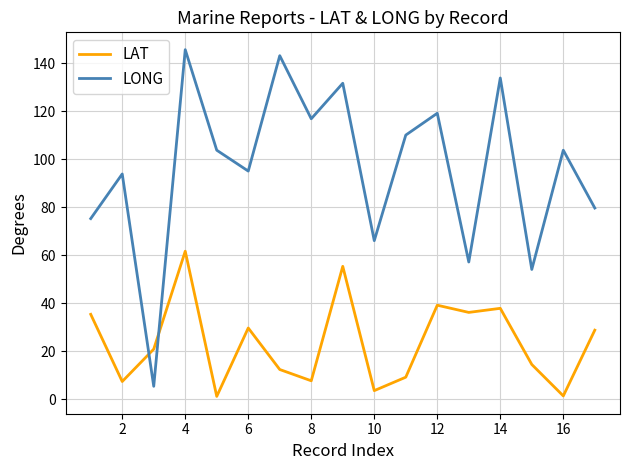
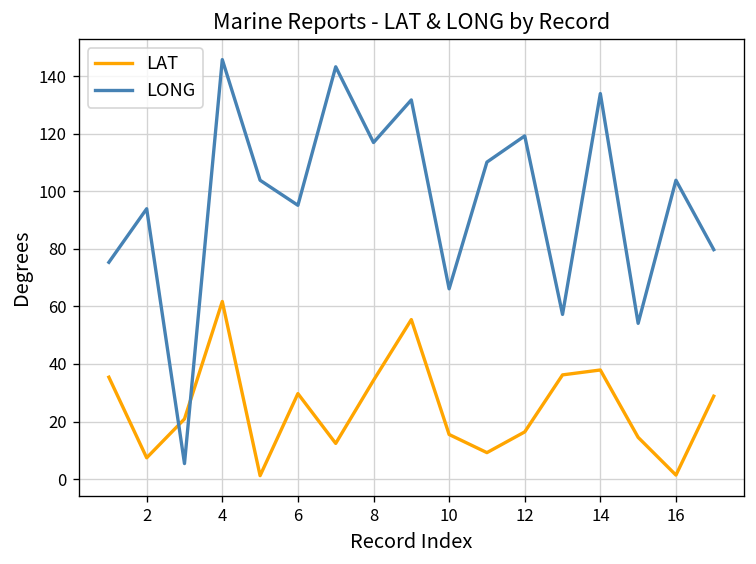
LAT, 8: 8 -> 34
LAT, 10: 4 -> 16
LAT, 12: 39 -> 16
